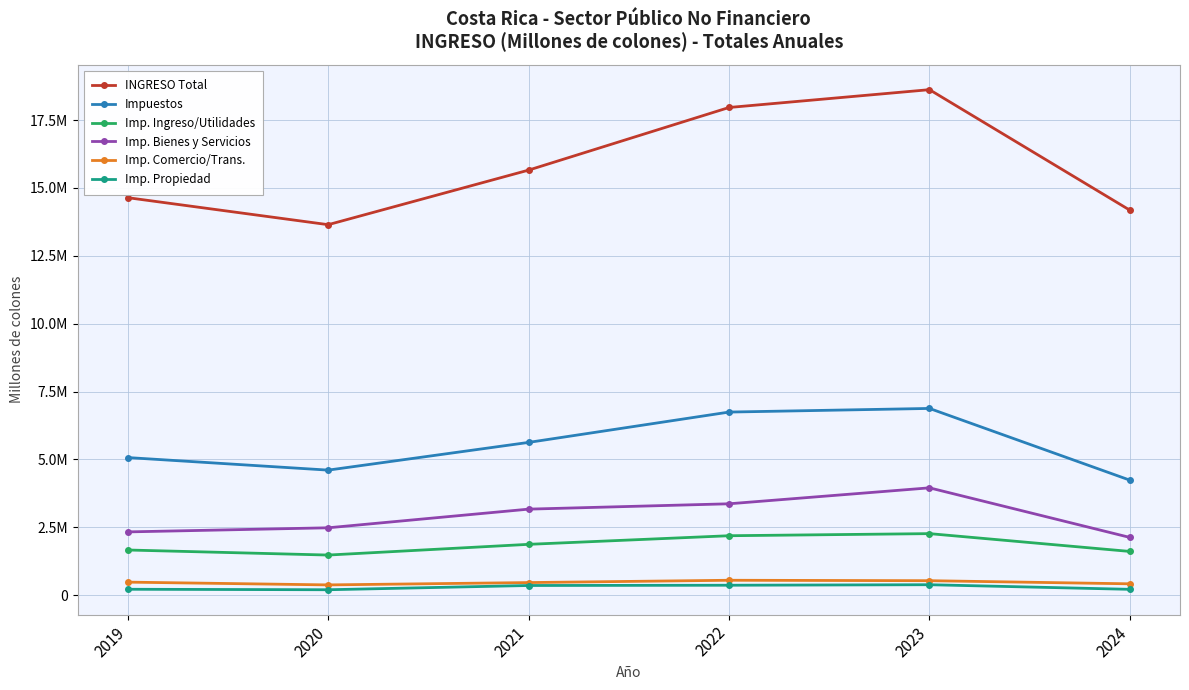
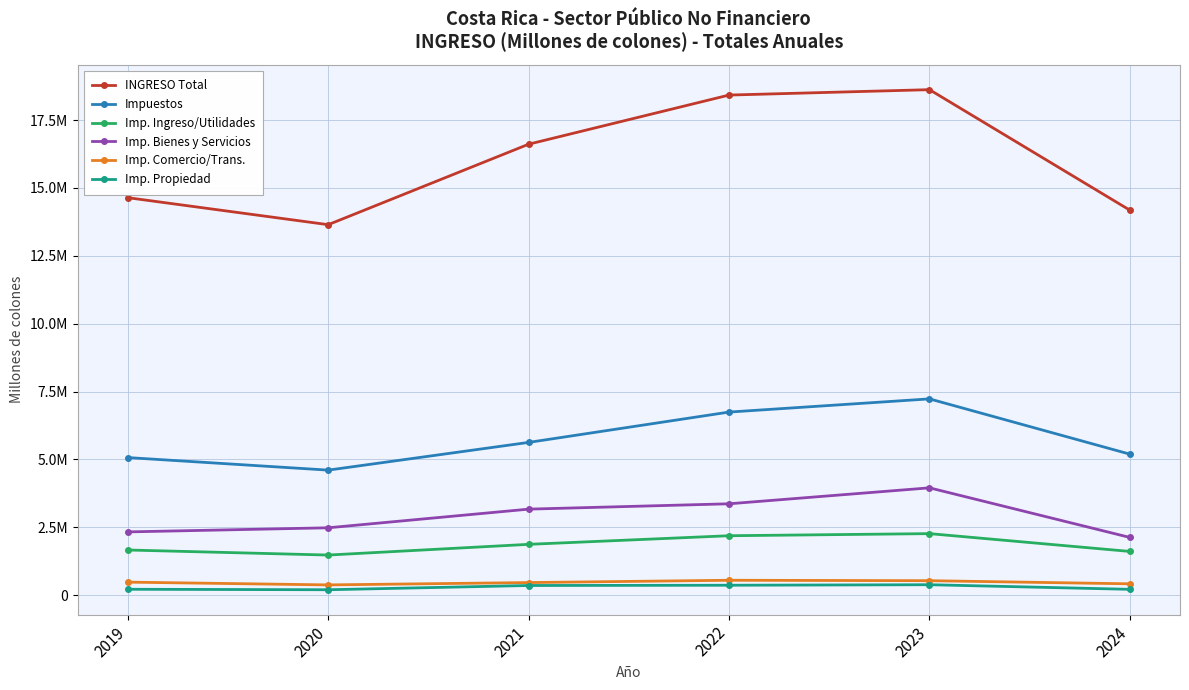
INGRESO Total, 2021: 15700000 -> 16600000
INGRESO Total, 2022: 18000000 -> 18400000
Impuestos, 2023: 6900000 -> 7200000
Impuestos, 2024: 4200000 -> 5200000
